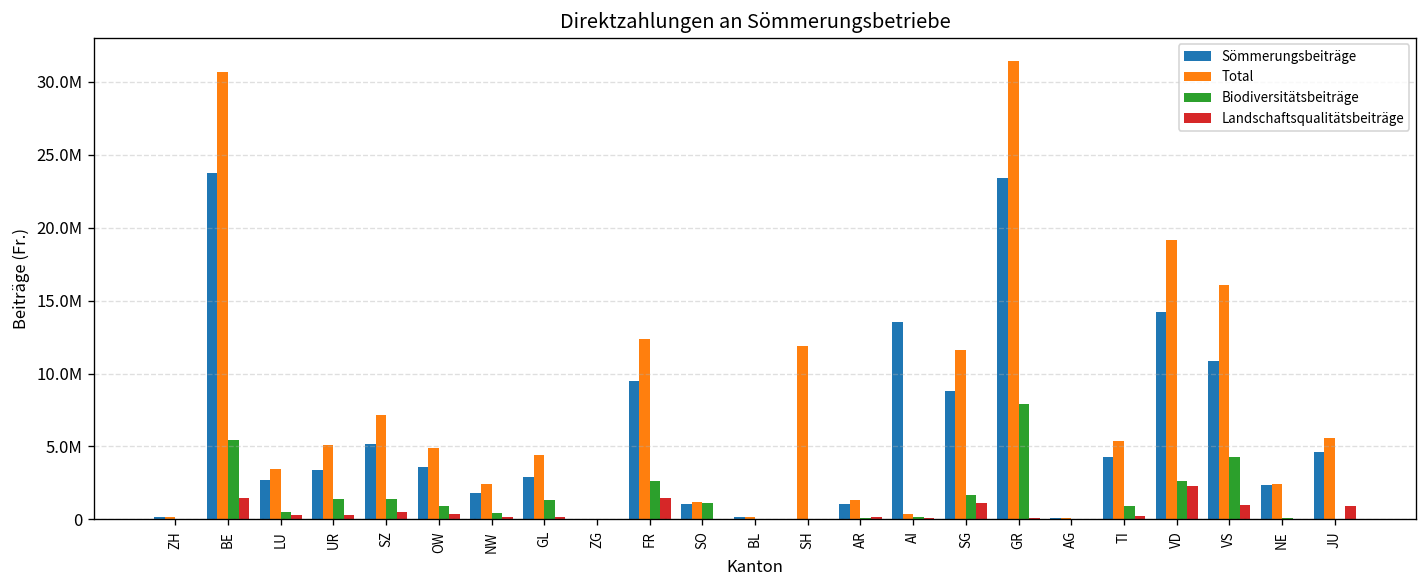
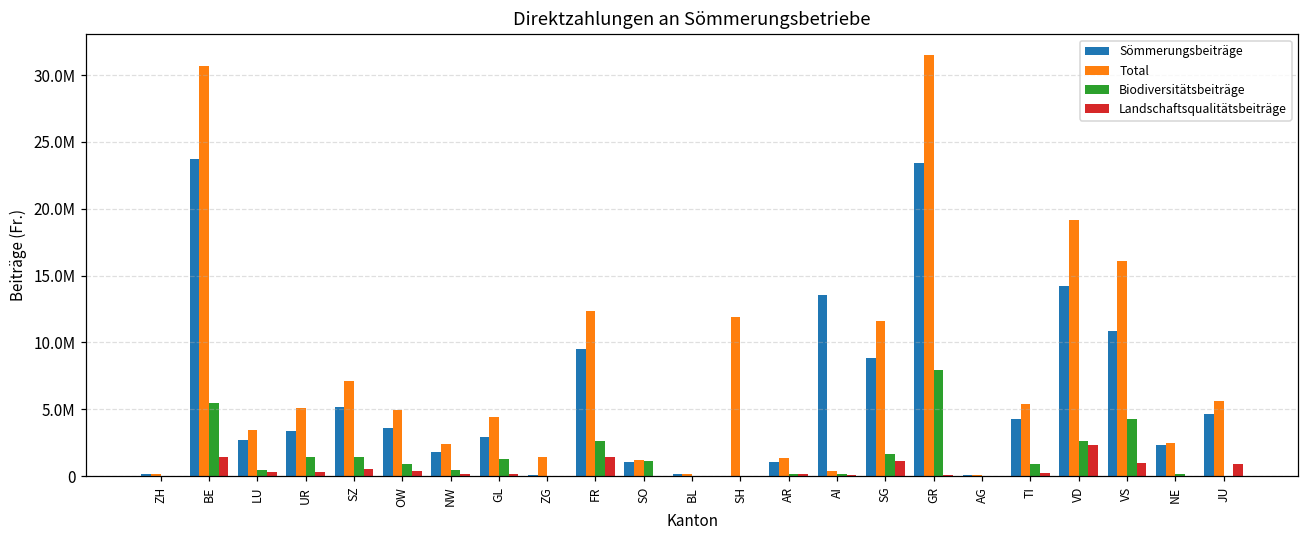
Total, ZG: 100000 -> 1500000
